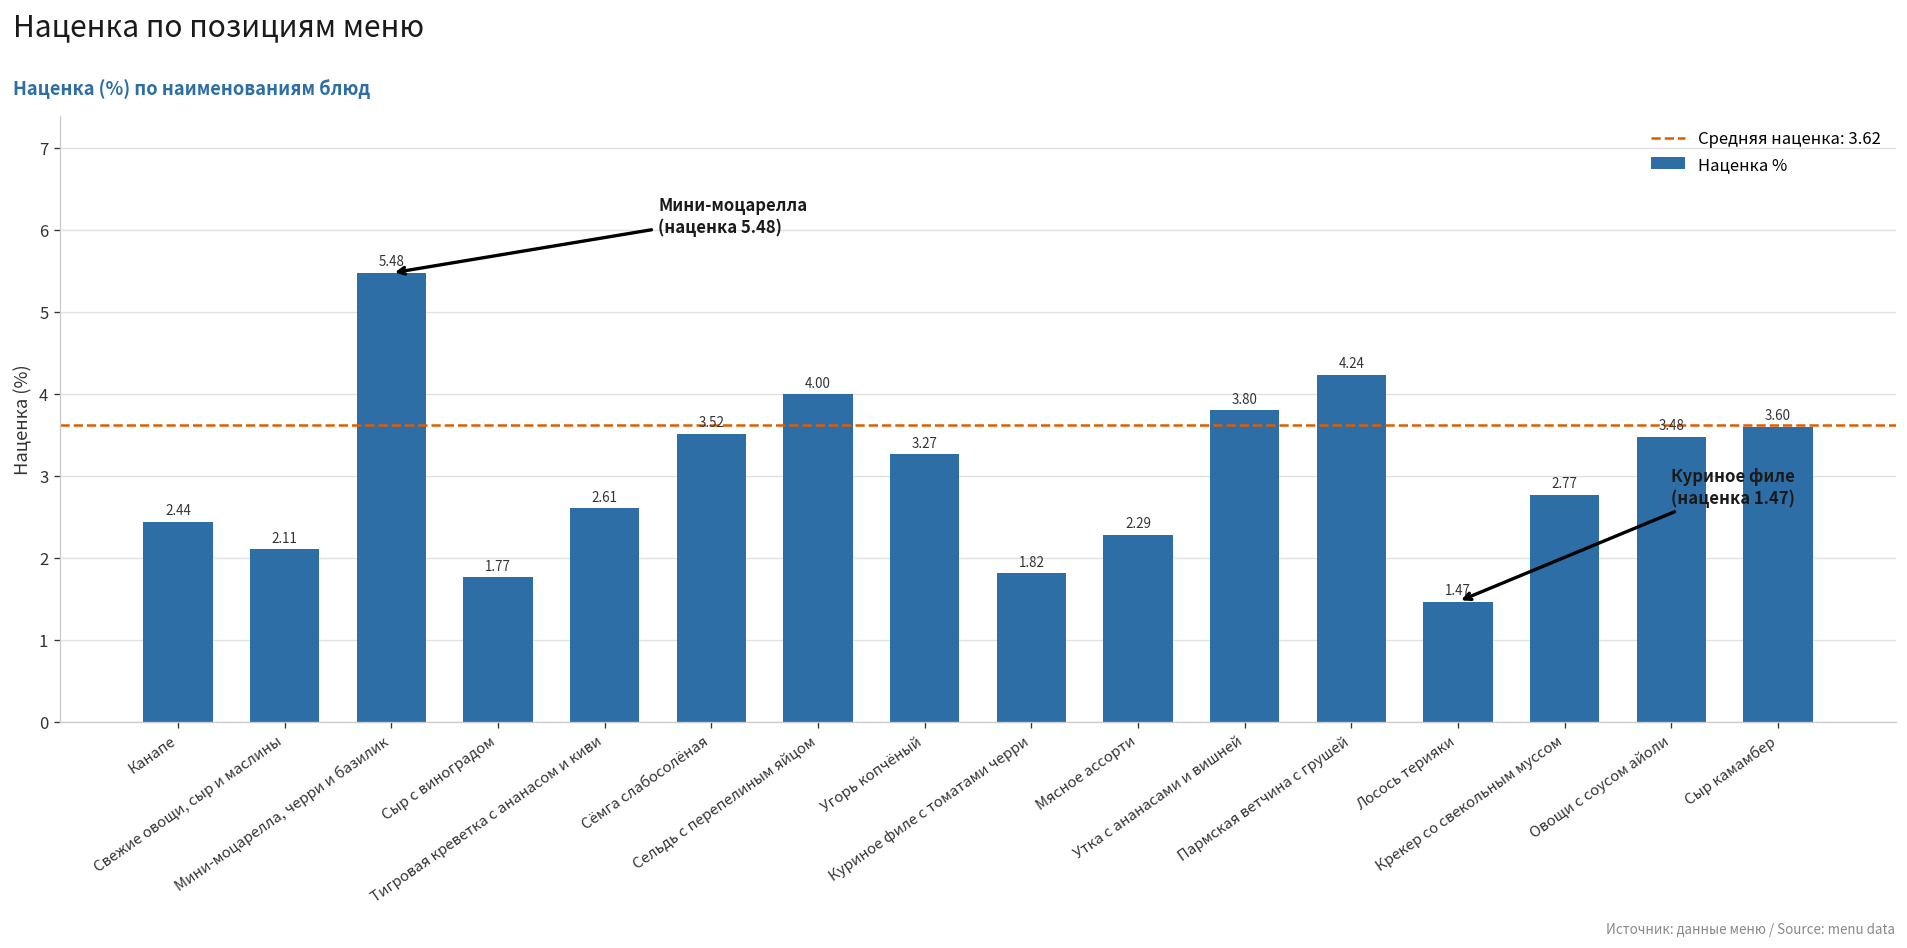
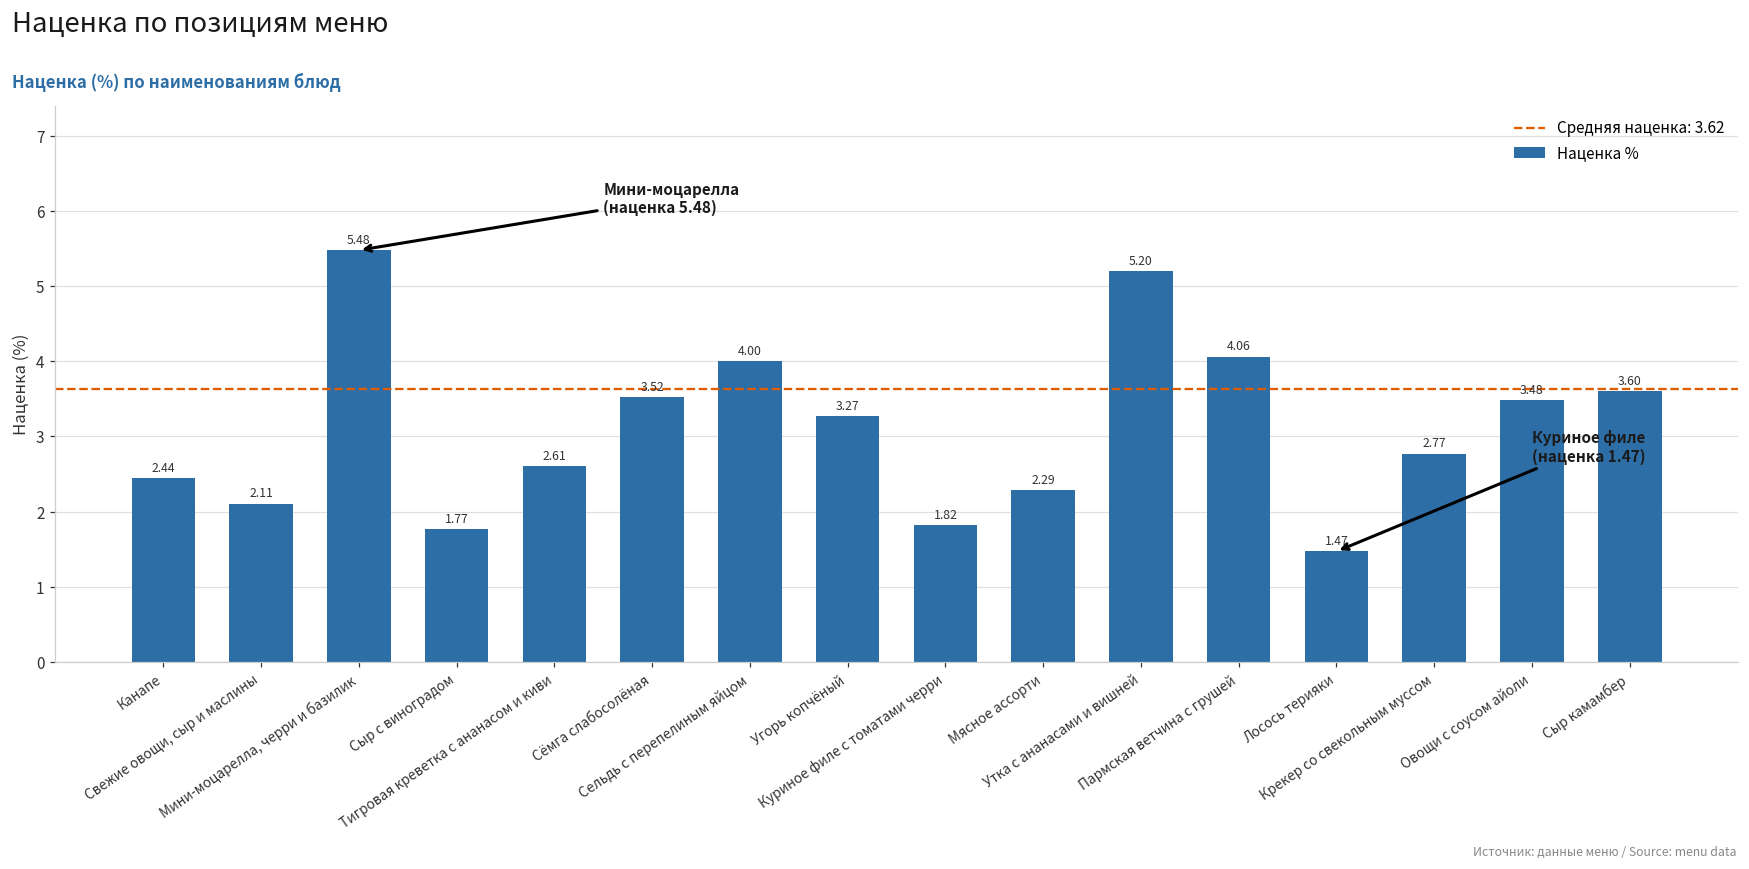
Утка с ананасами и вишней: 3.80 -> 5.20
Пармская ветчина с грушей: 4.24 -> 4.06
